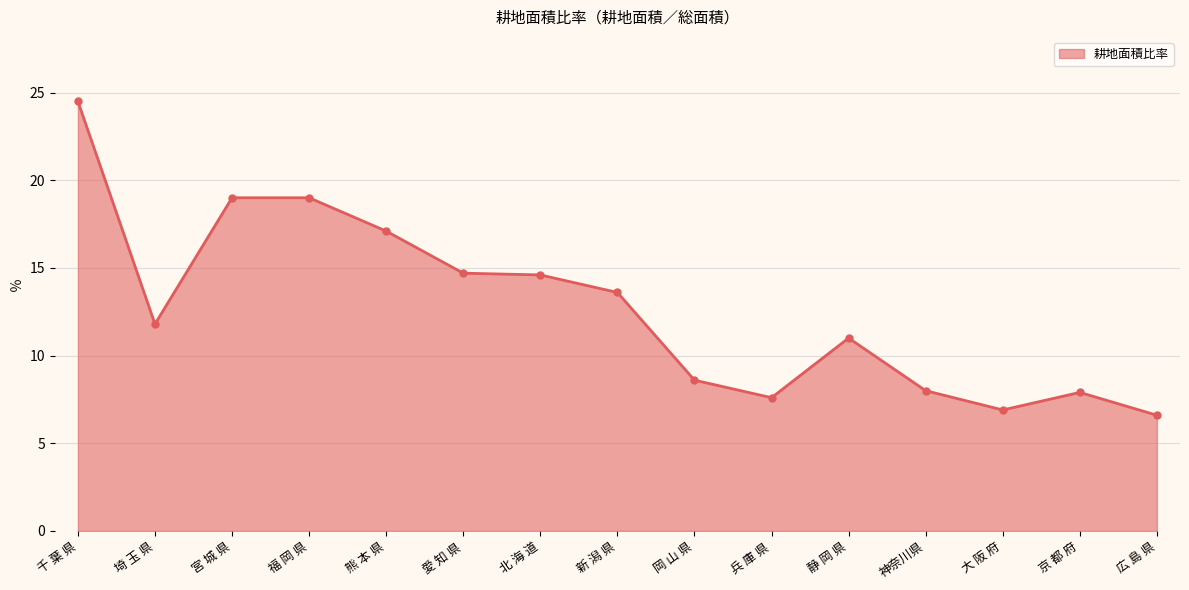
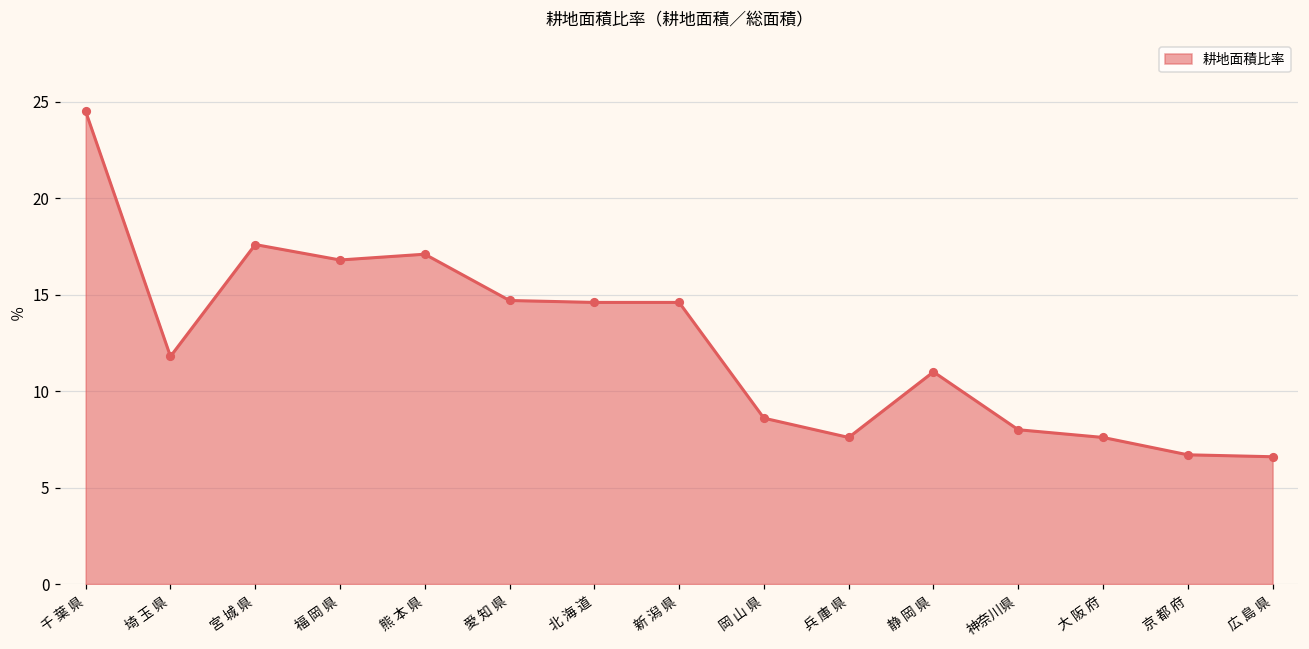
宮 城 県: 19.0 -> 17.6
福 岡 県: 19.0 -> 16.8
新 潟 県: 13.6 -> 14.6
大 阪 府: 6.9 -> 7.6
京 都 府: 7.9 -> 6.7
